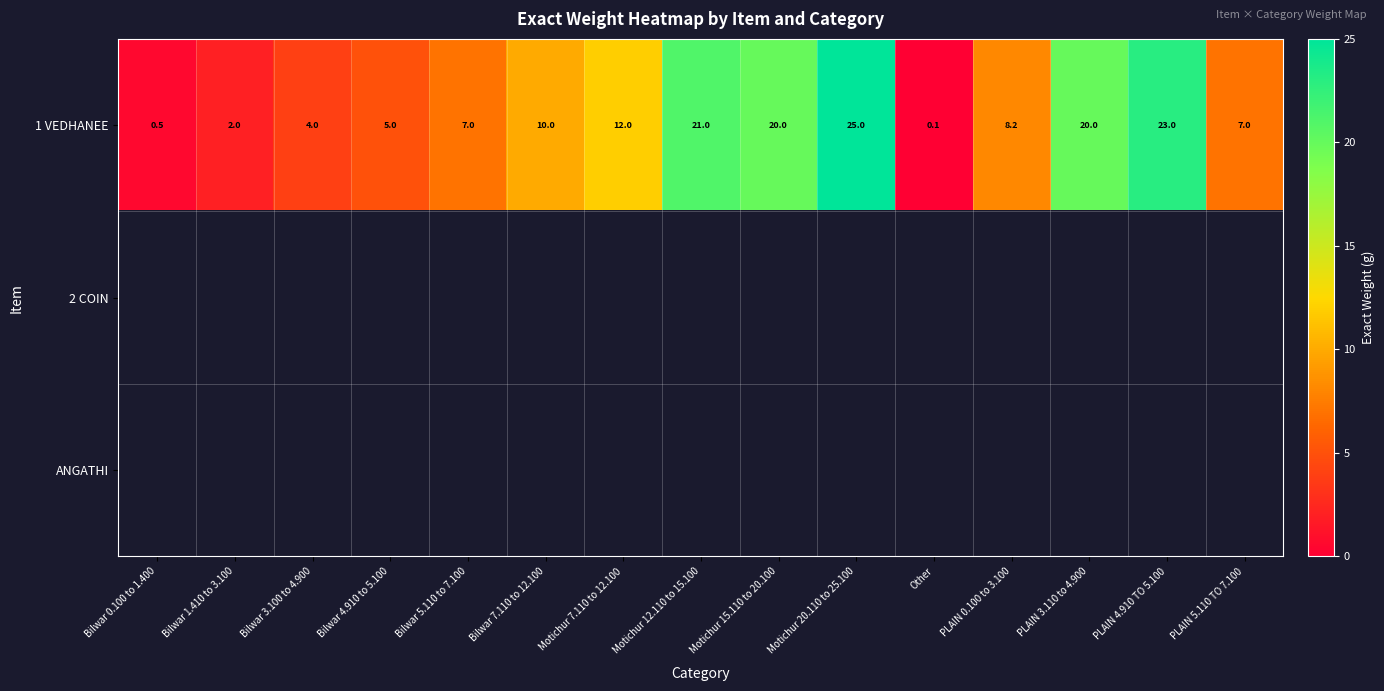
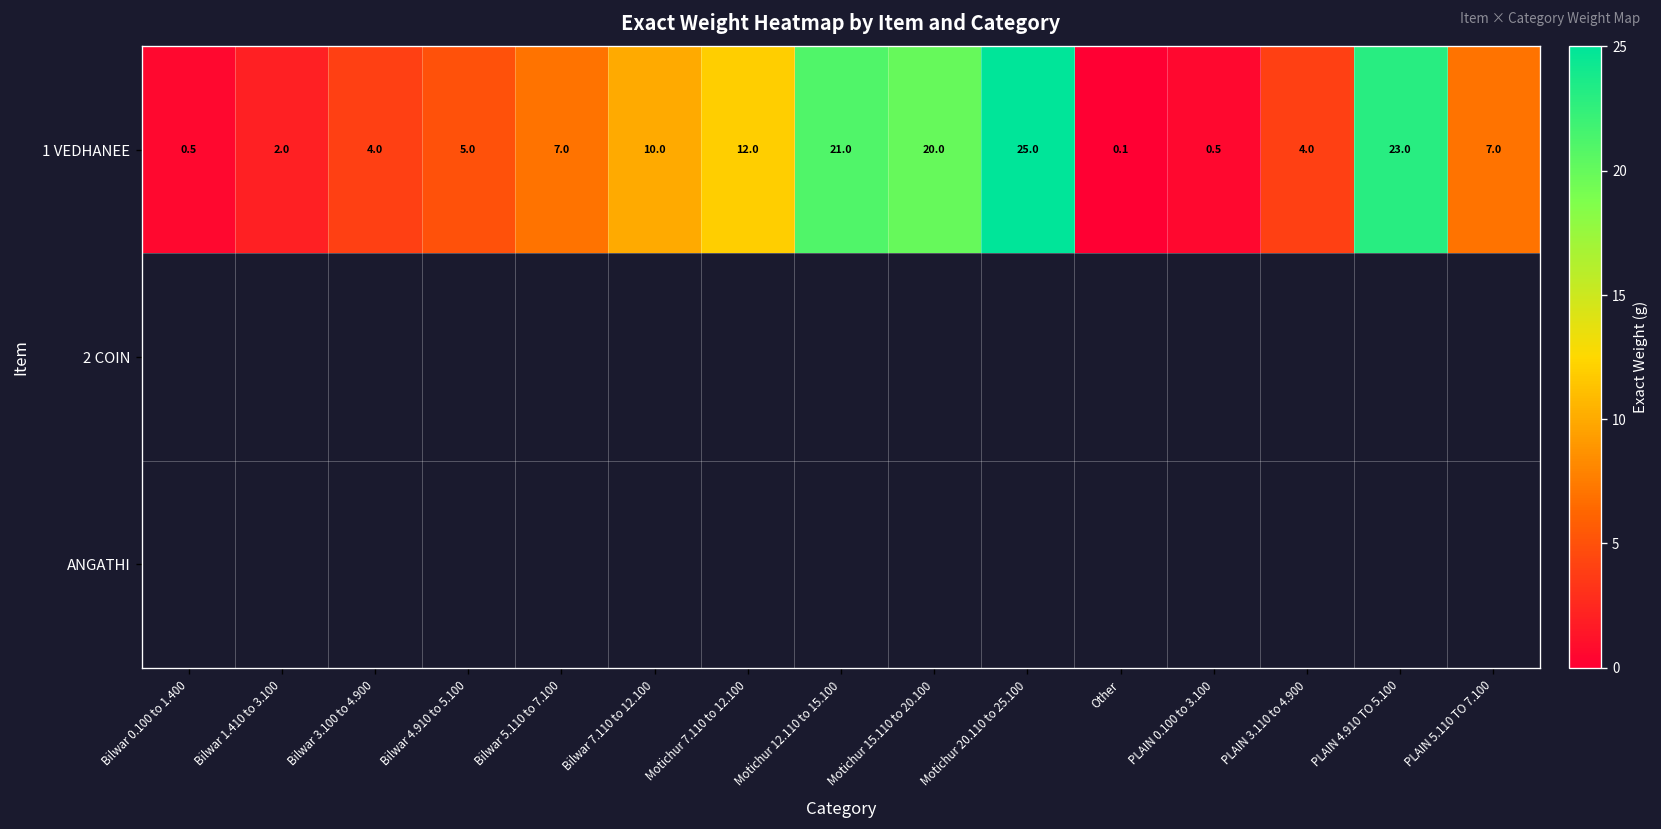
1 VEDHANEE, PLAIN 0.100 to 3.100: 8.2 -> 0.5
1 VEDHANEE, PLAIN 3.110 to 4.900: 20.0 -> 4.0
